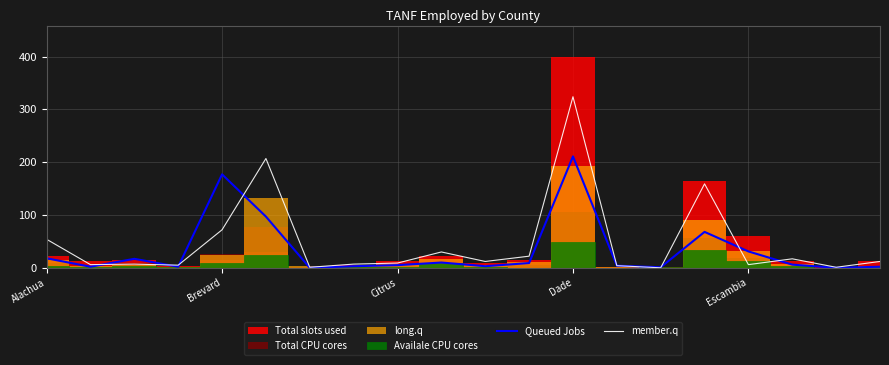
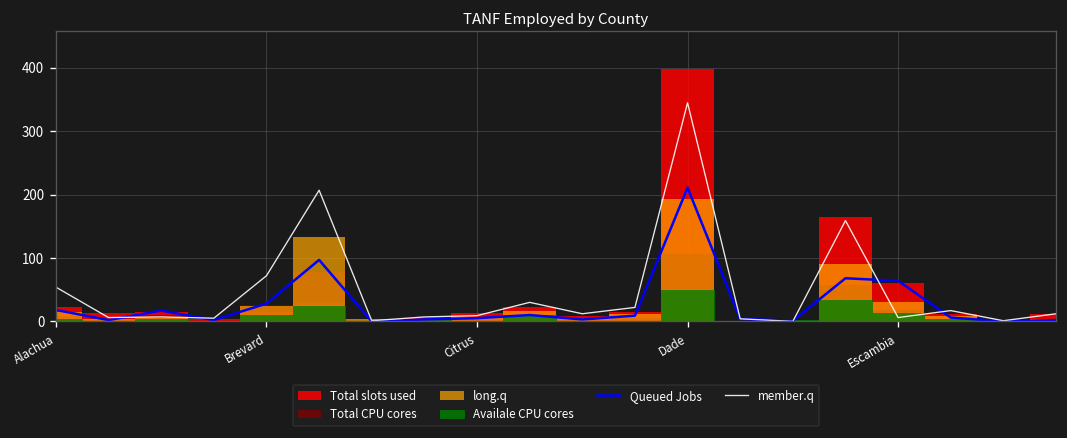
Queued Jobs, Brevard: 180 -> 30
member.q, Dade: 320 -> 350
Queued Jobs, Escambia: 30 -> 60
